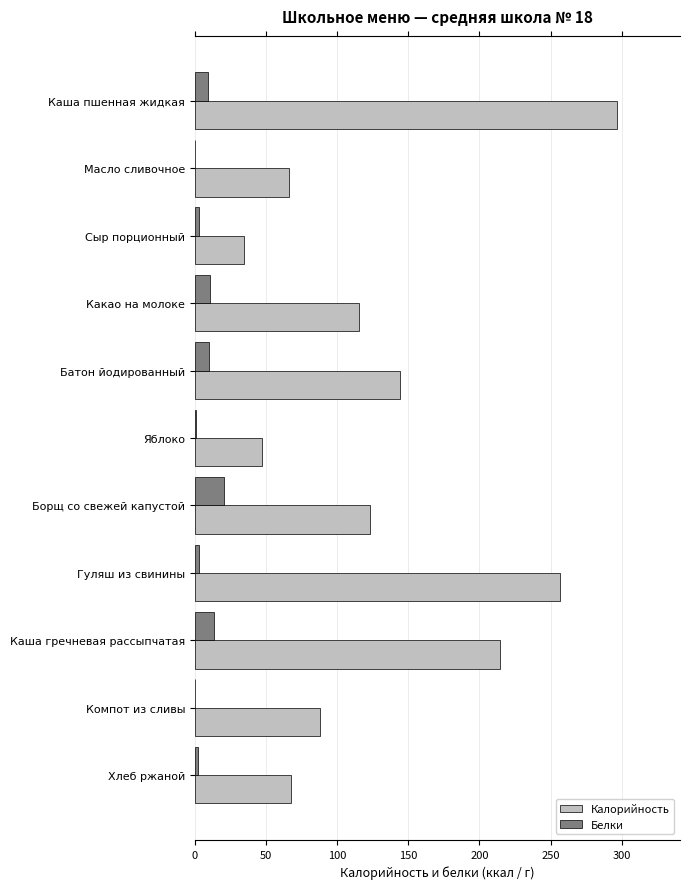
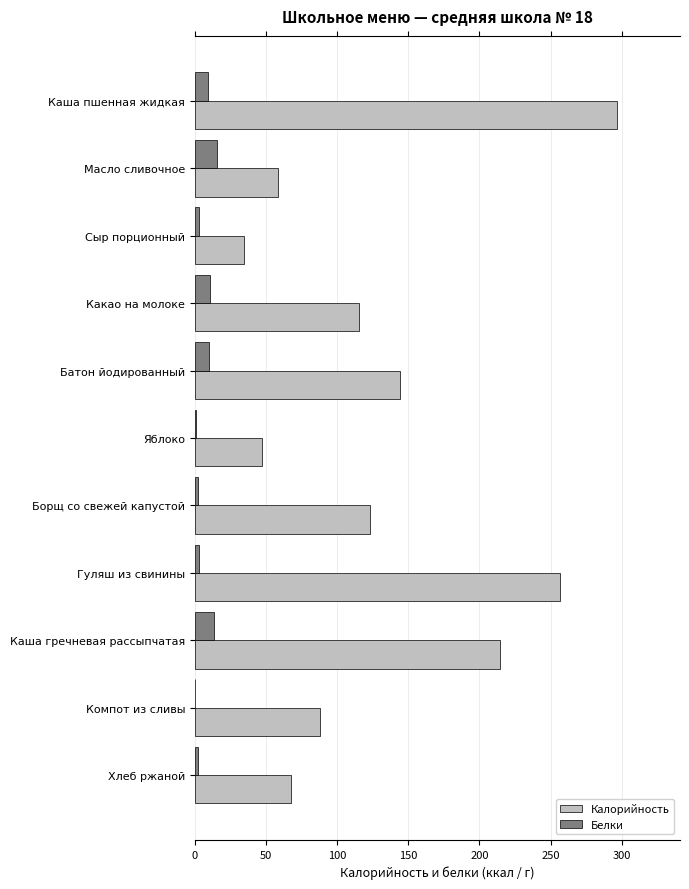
Белки, Масло сливочное: 0 -> 15
Калорийность, Масло сливочное: 66 -> 59
Белки, Борщ со свежей капустой: 21 -> 2
